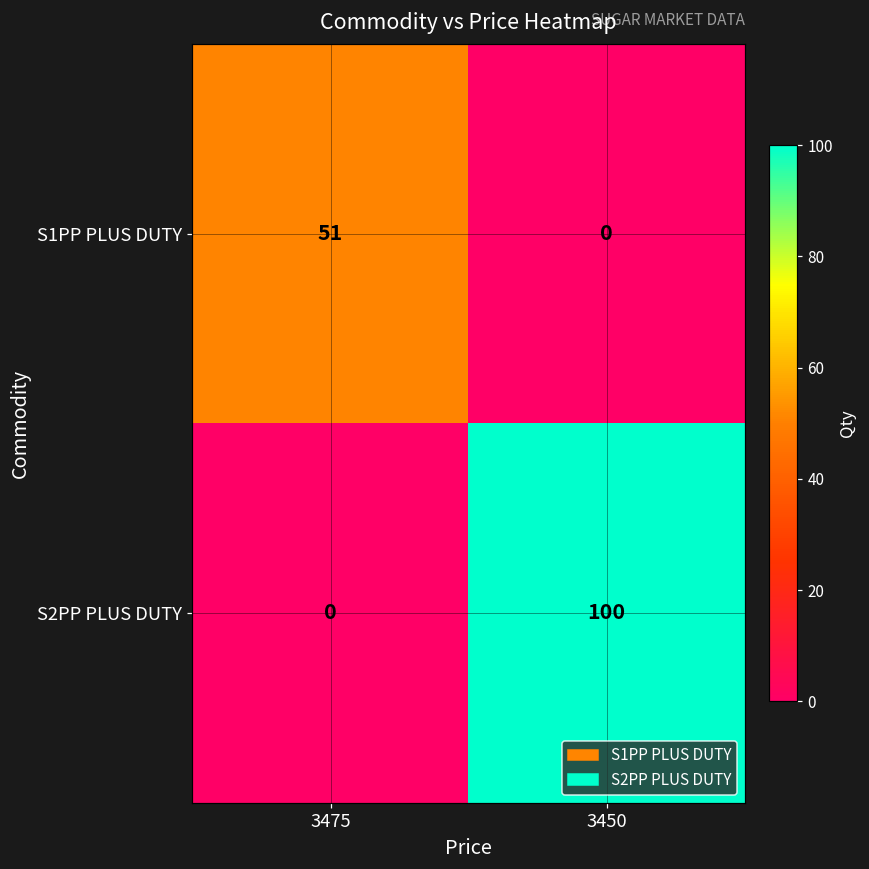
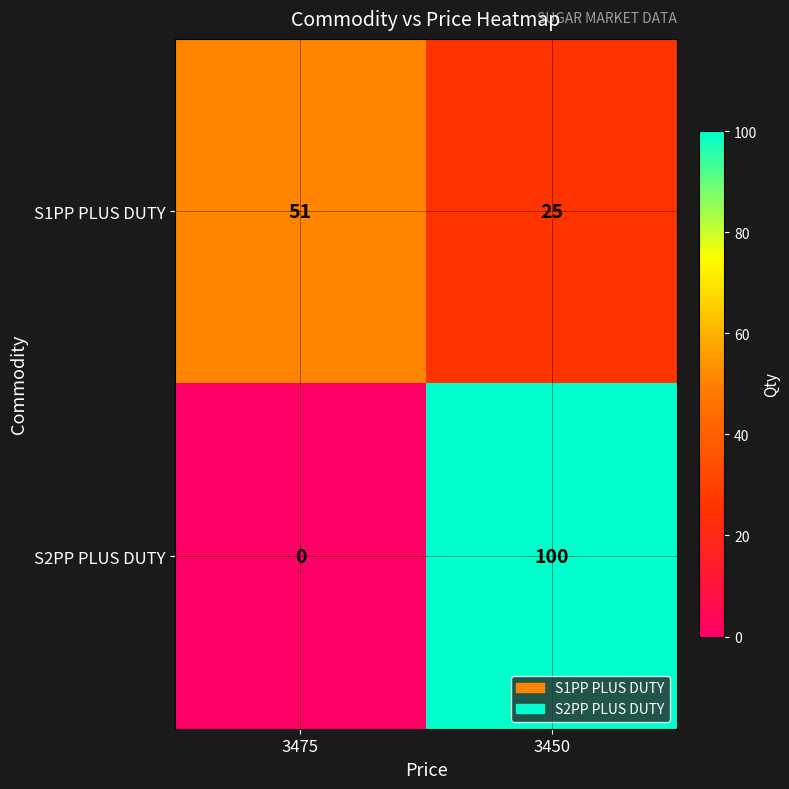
S1PP PLUS DUTY, 3450: 0 -> 25
